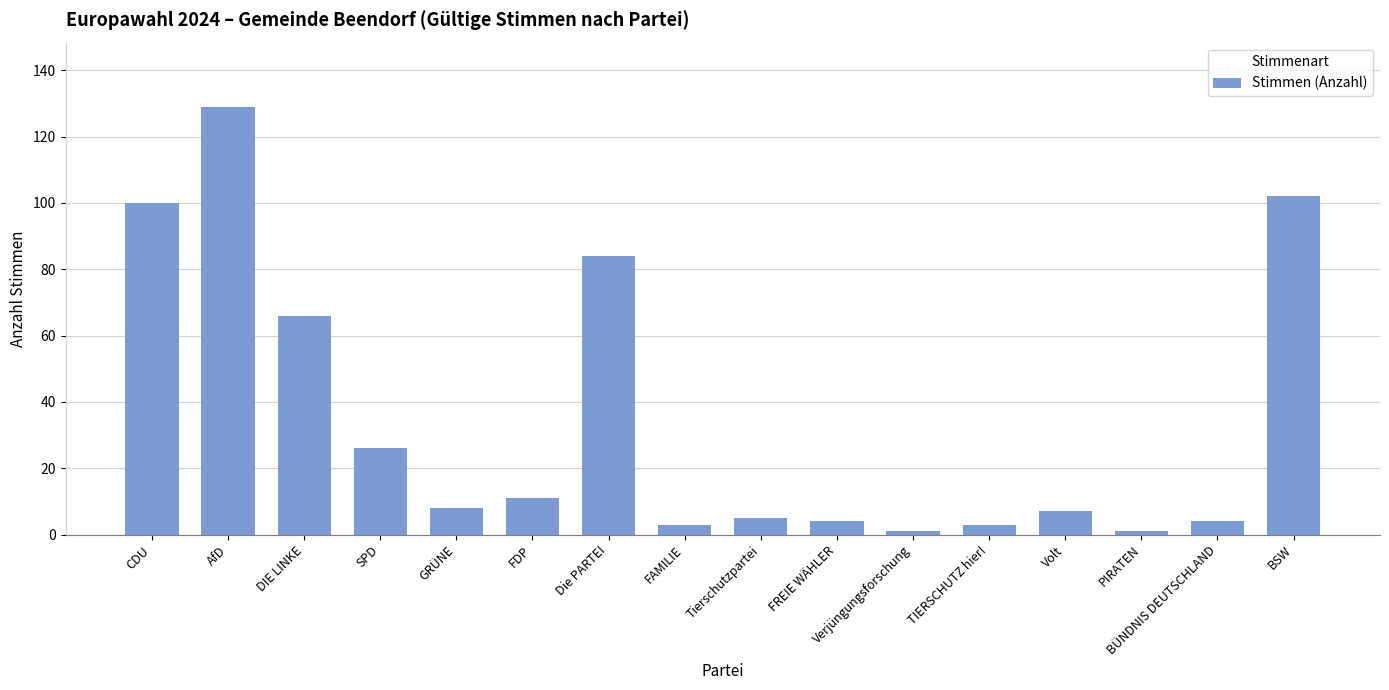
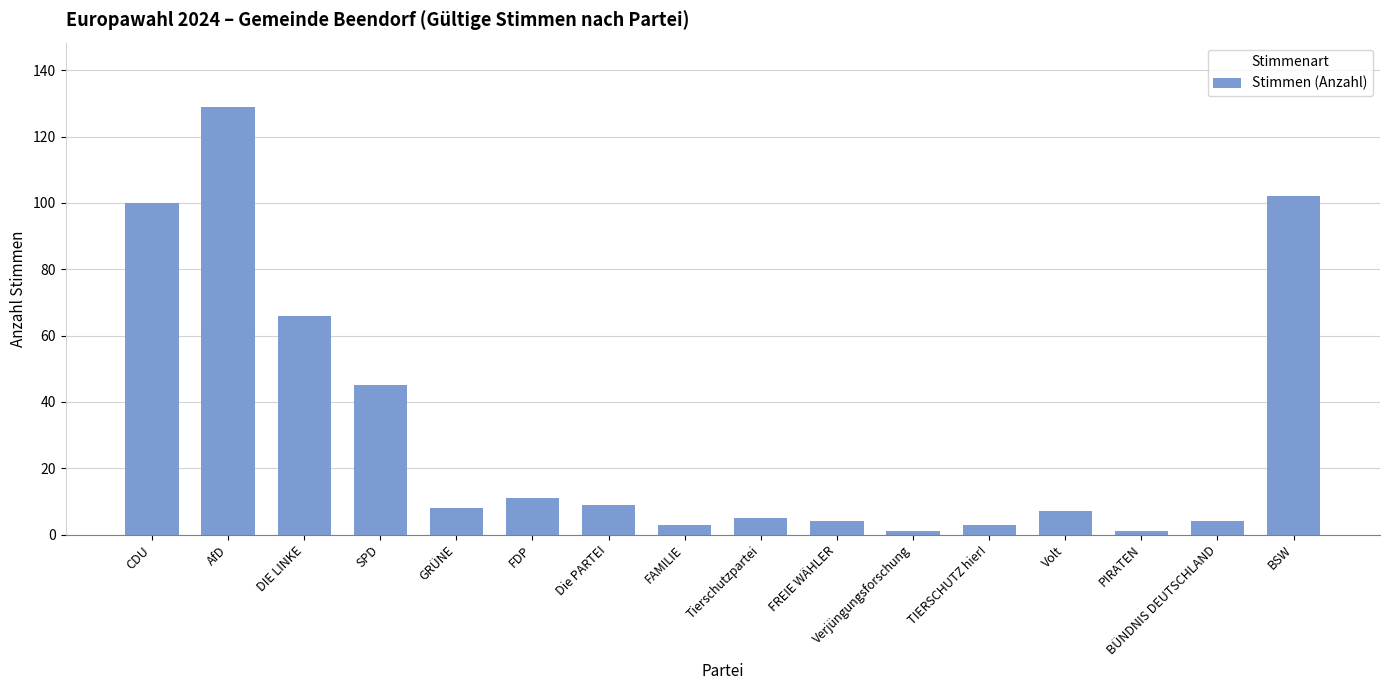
SPD: 26 -> 45
Die PARTEI: 84 -> 9
